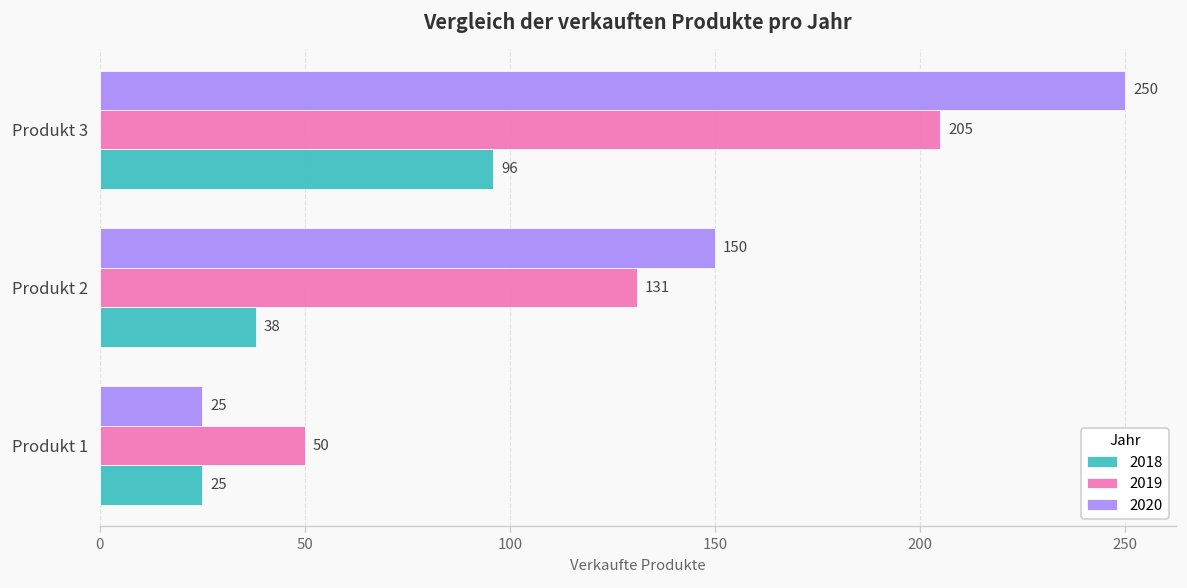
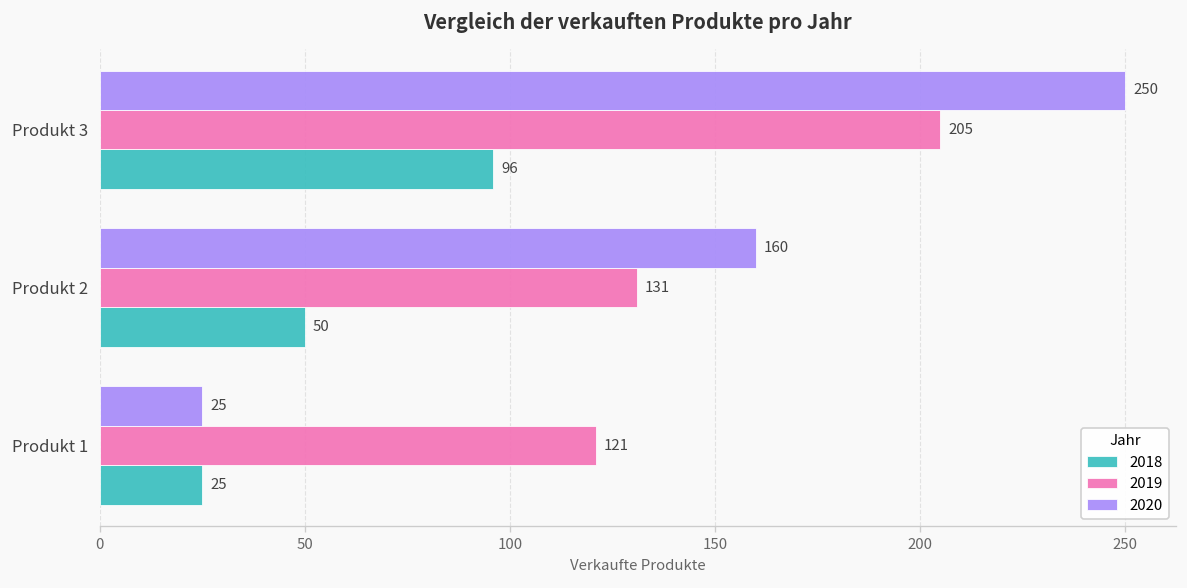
2020, Produkt 2: 150 -> 160
2018, Produkt 2: 38 -> 50
2019, Produkt 1: 50 -> 121
